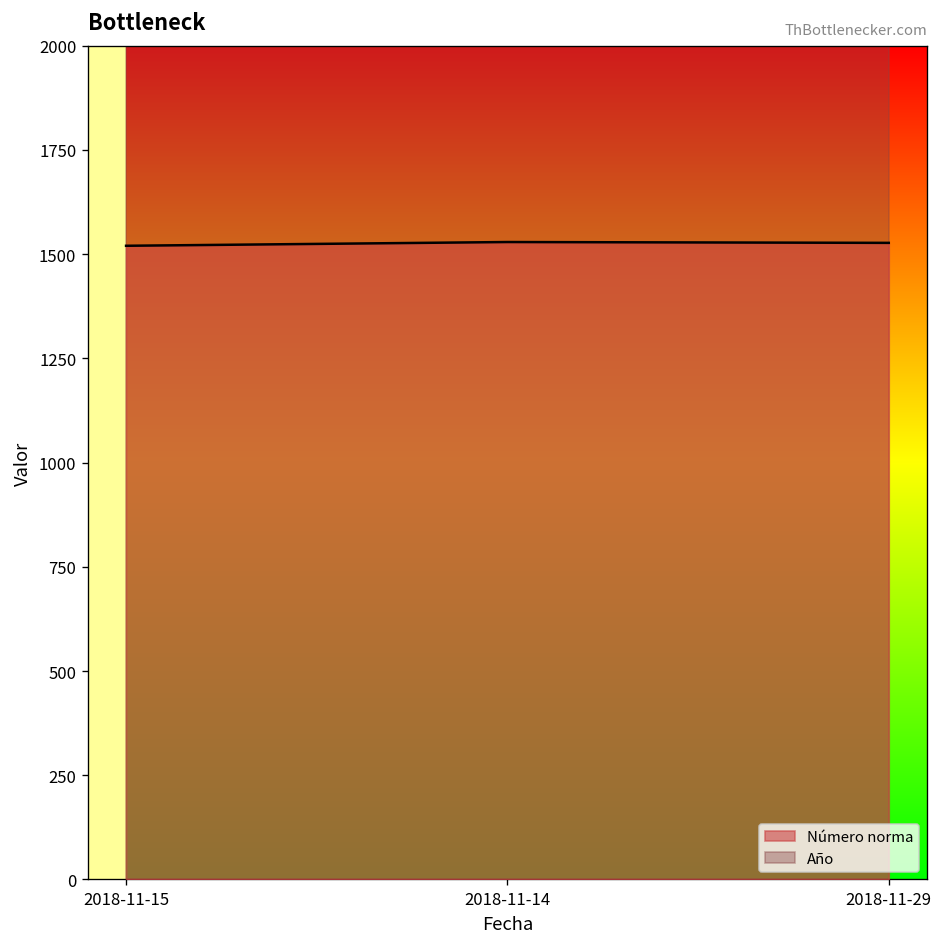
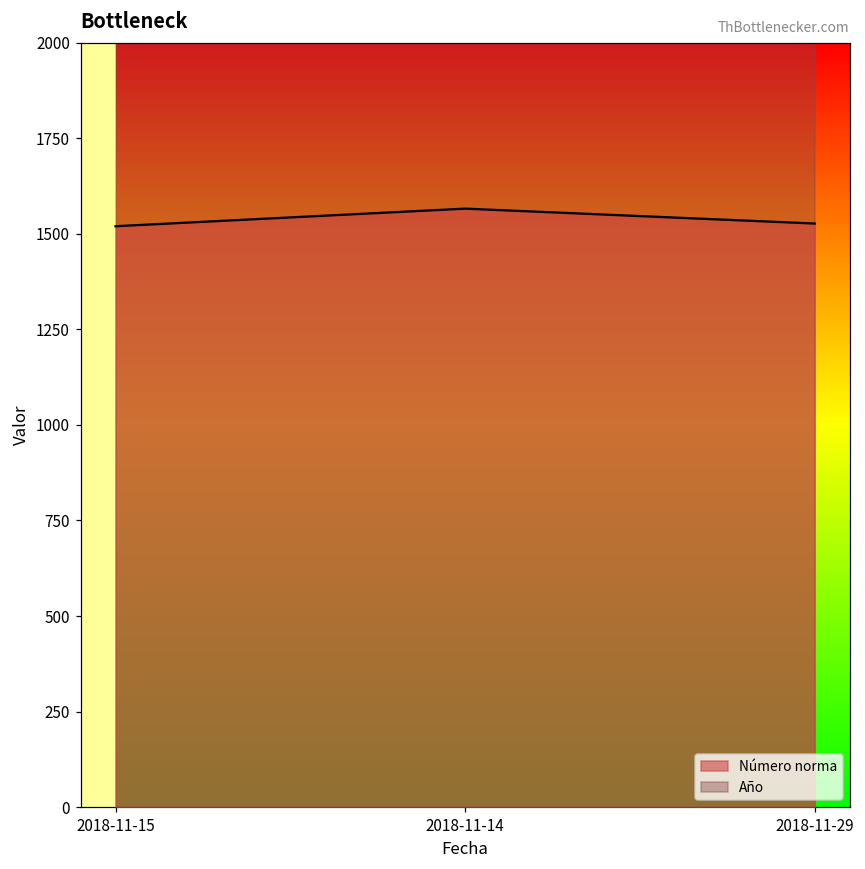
Número norma, 2018-11-14: 1530 -> 1570
